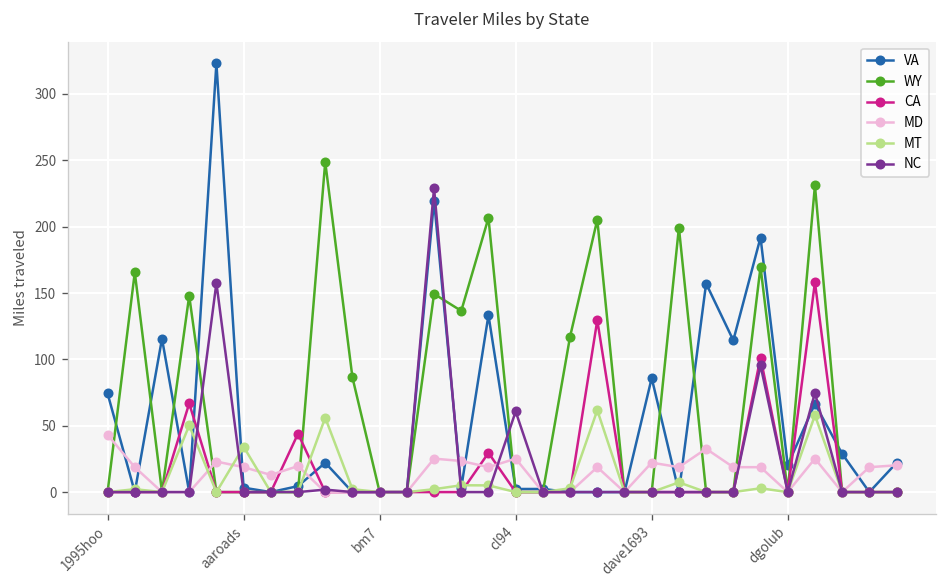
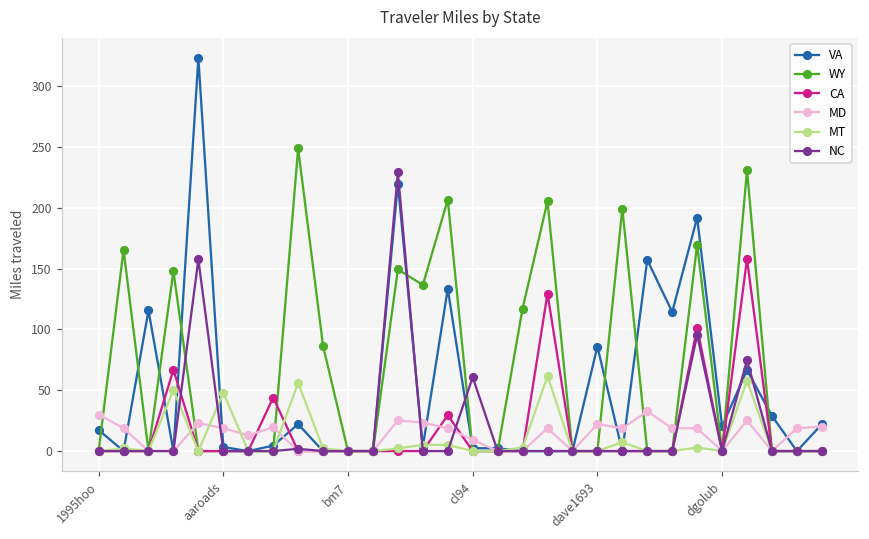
VA, 1995hoo: 74 -> 17
MD, 1995hoo: 43 -> 30
MT, aaroads: 34 -> 48
MD, cl94: 25 -> 9
